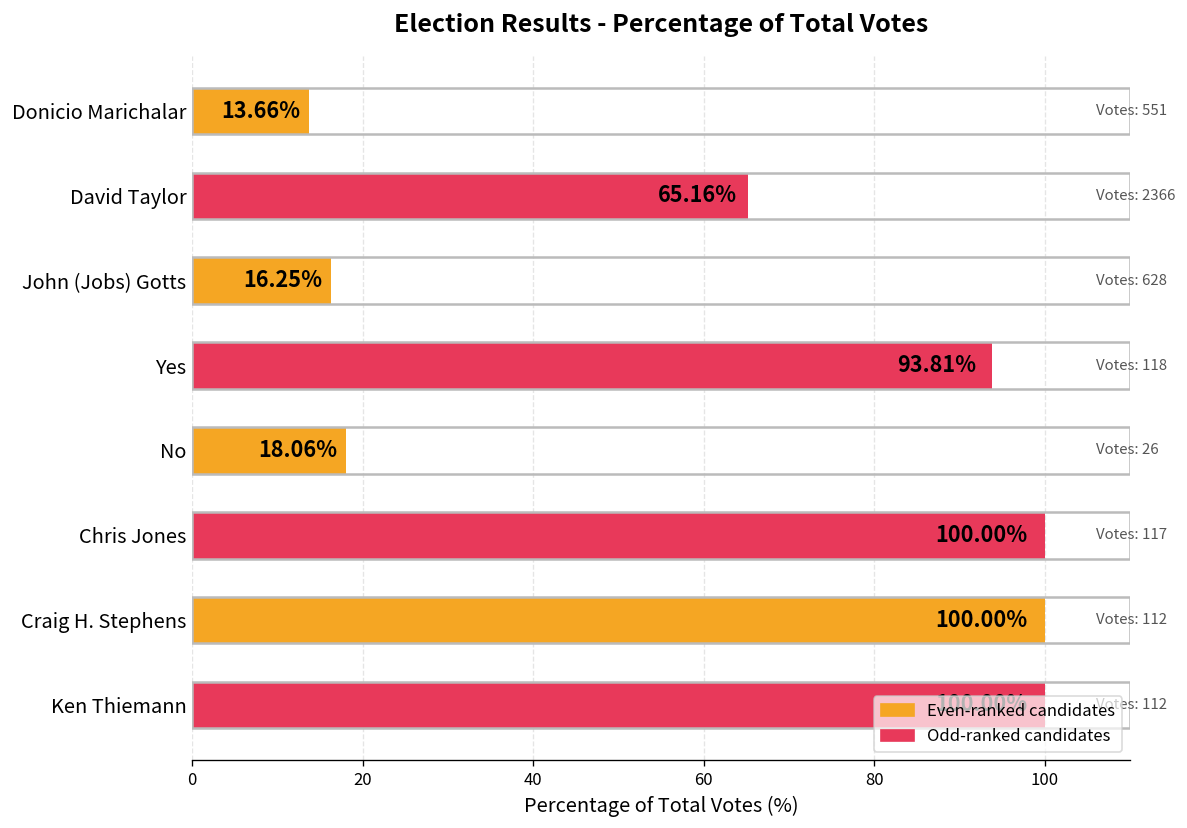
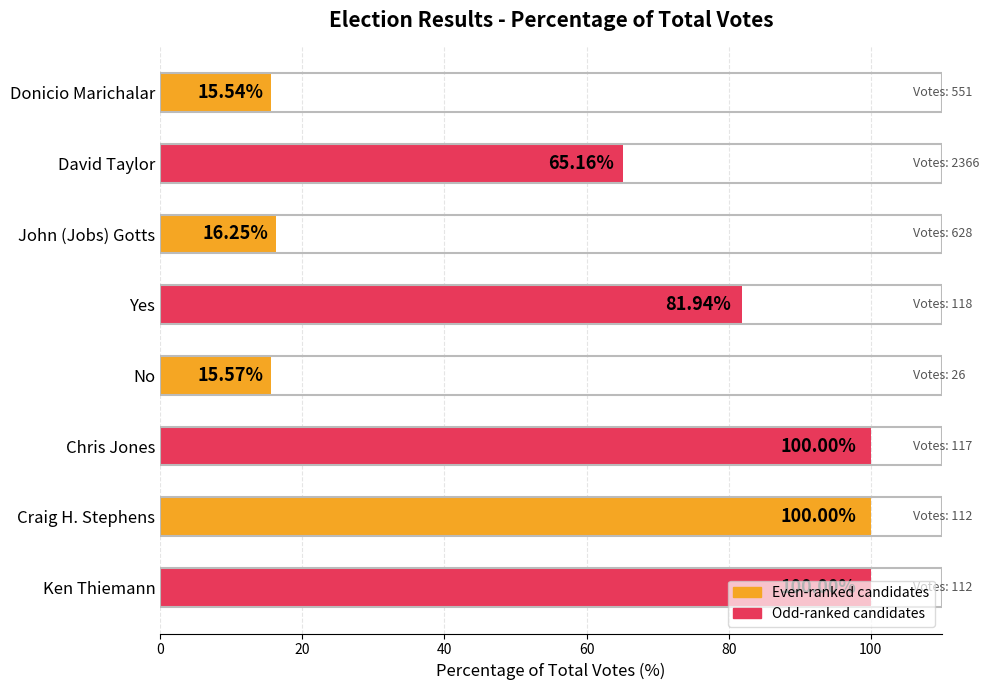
Donicio Marichalar: 13.66% -> 15.54%
Yes: 93.81% -> 81.94%
No: 18.06% -> 15.57%
